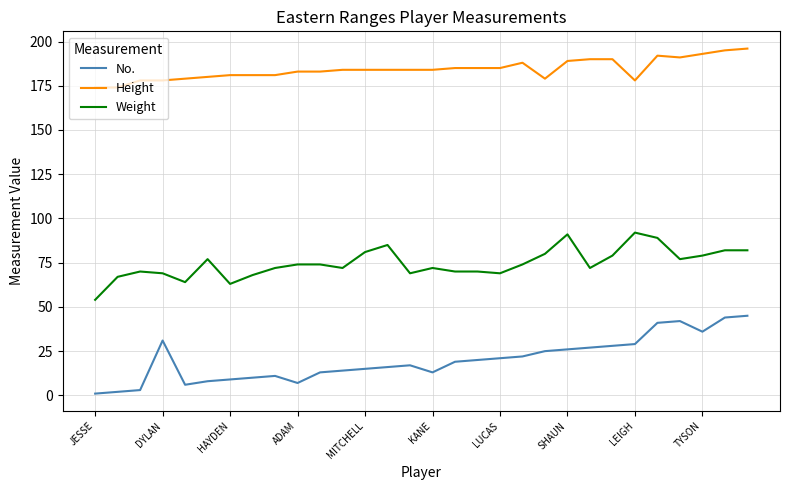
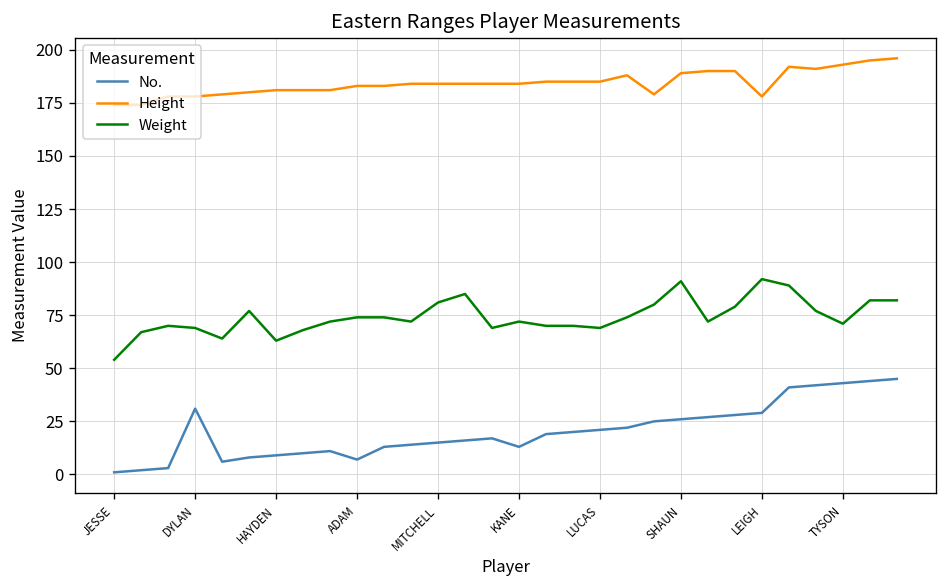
No., TYSON: 36 -> 43
Weight, TYSON: 79 -> 71
